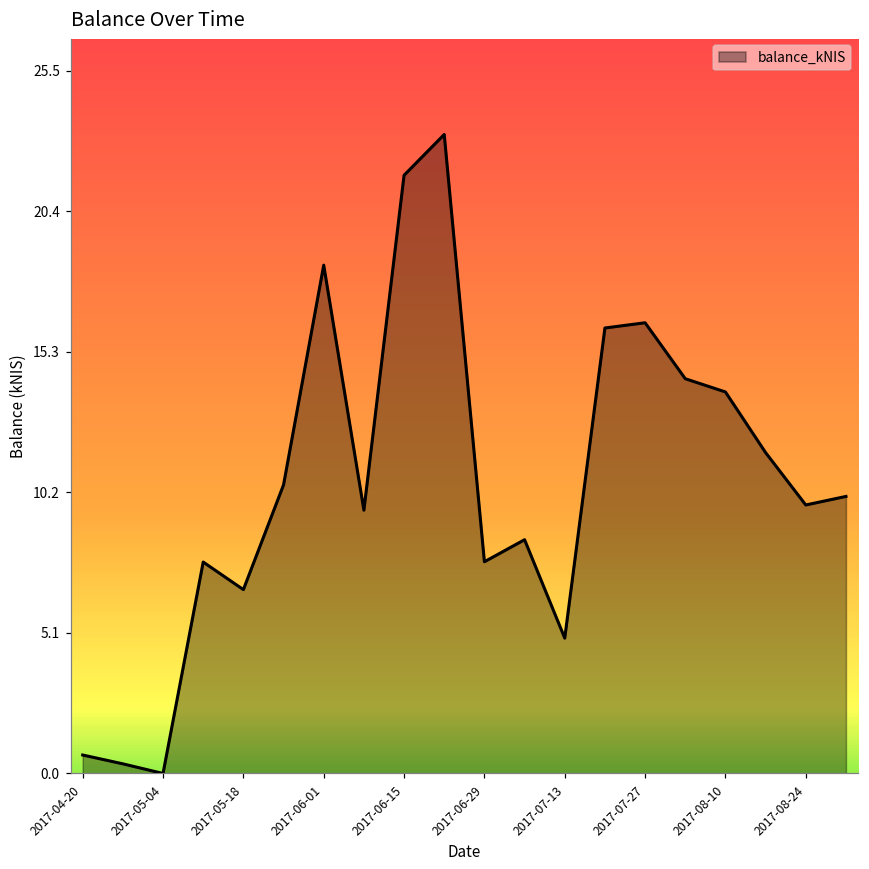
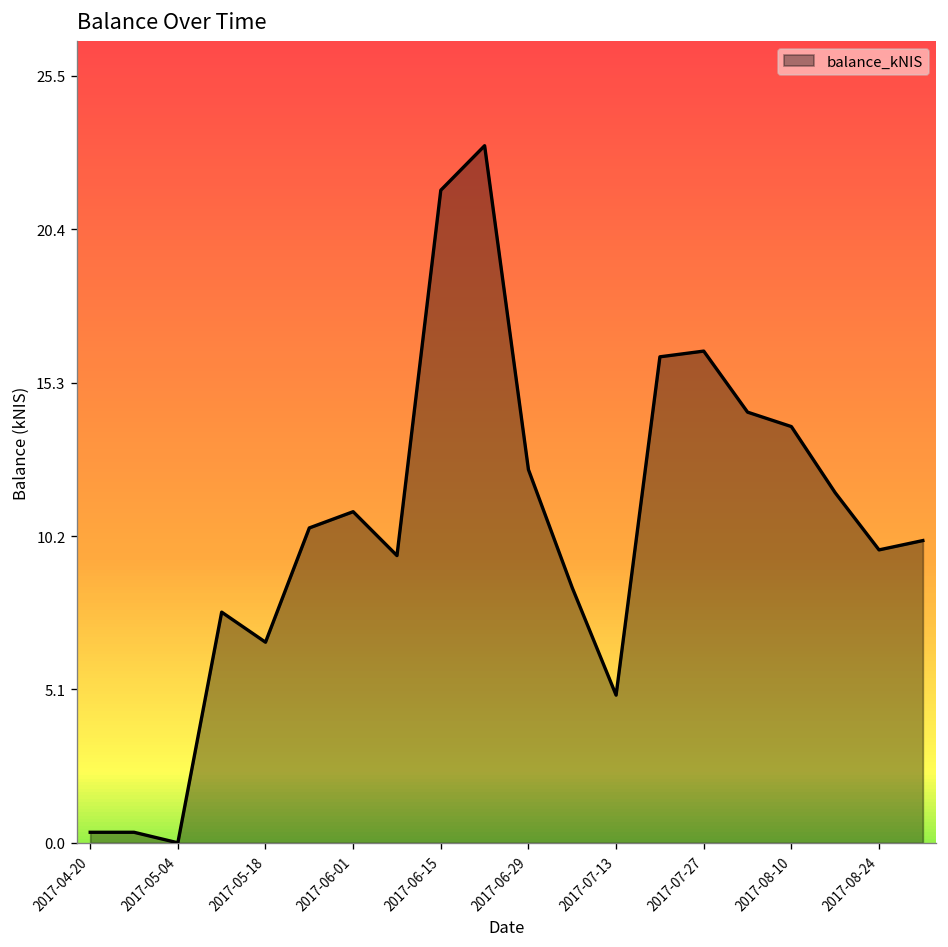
2017-04-20: 0.7 -> 0.4
2017-06-01: 18.4 -> 11.0
2017-06-29: 7.7 -> 12.4
